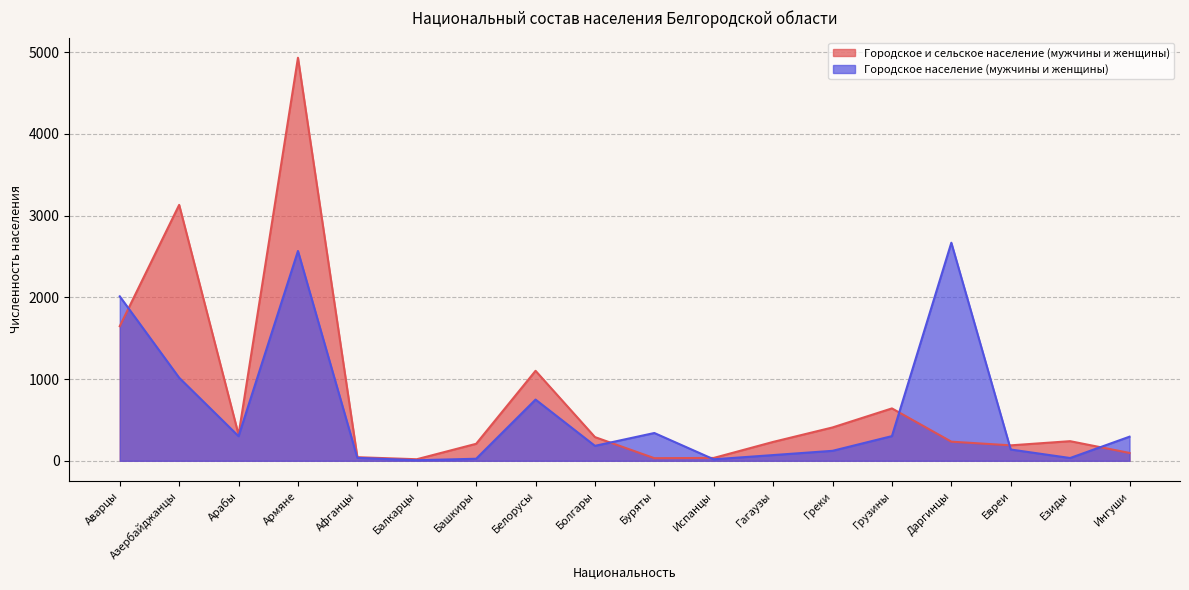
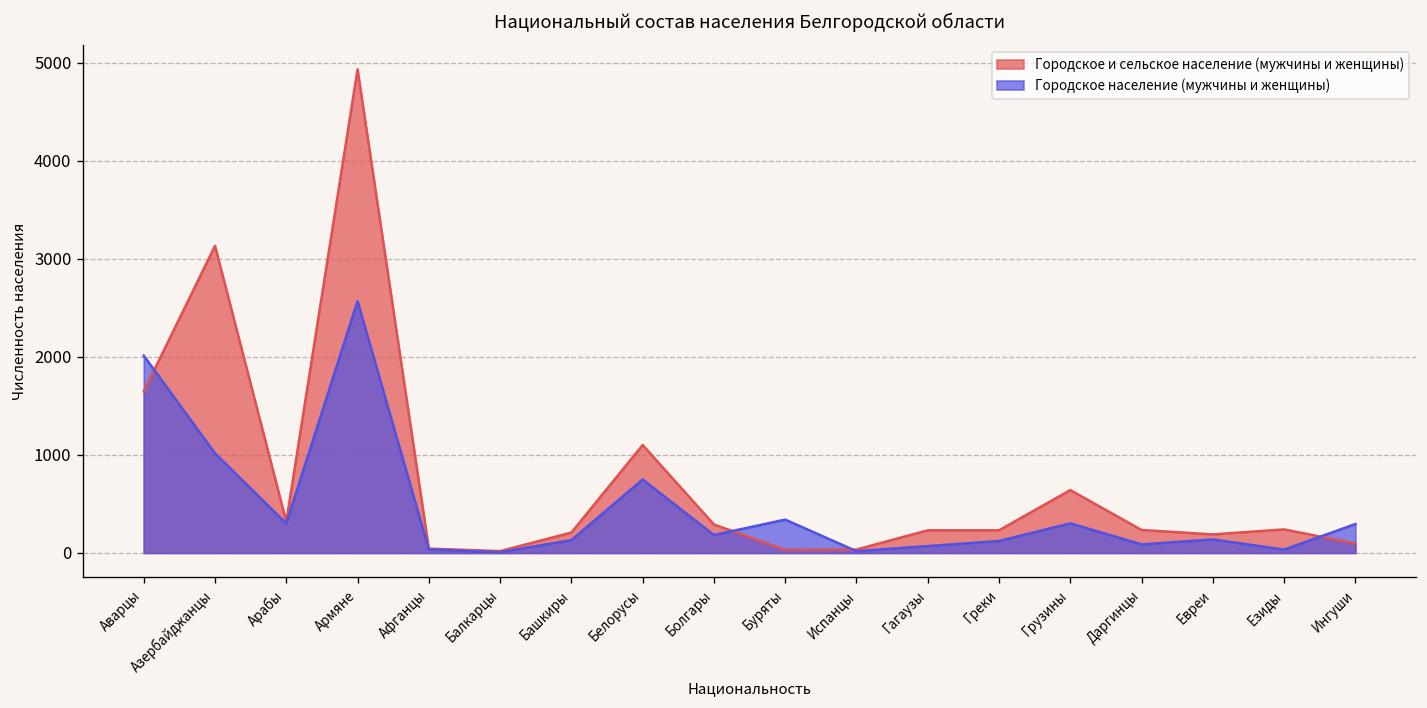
Городское население (мужчины и женщины), Башкиры: 0 -> 100
Городское и сельское население (мужчины и женщины), Греки: 400 -> 200
Городское население (мужчины и женщины), Даргинцы: 2700 -> 100
